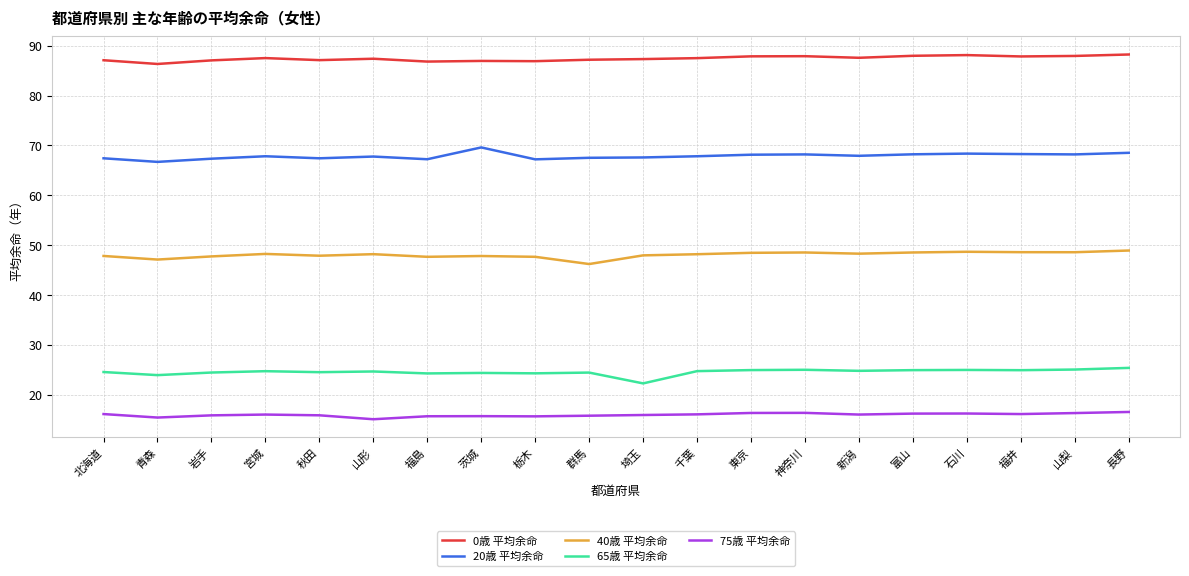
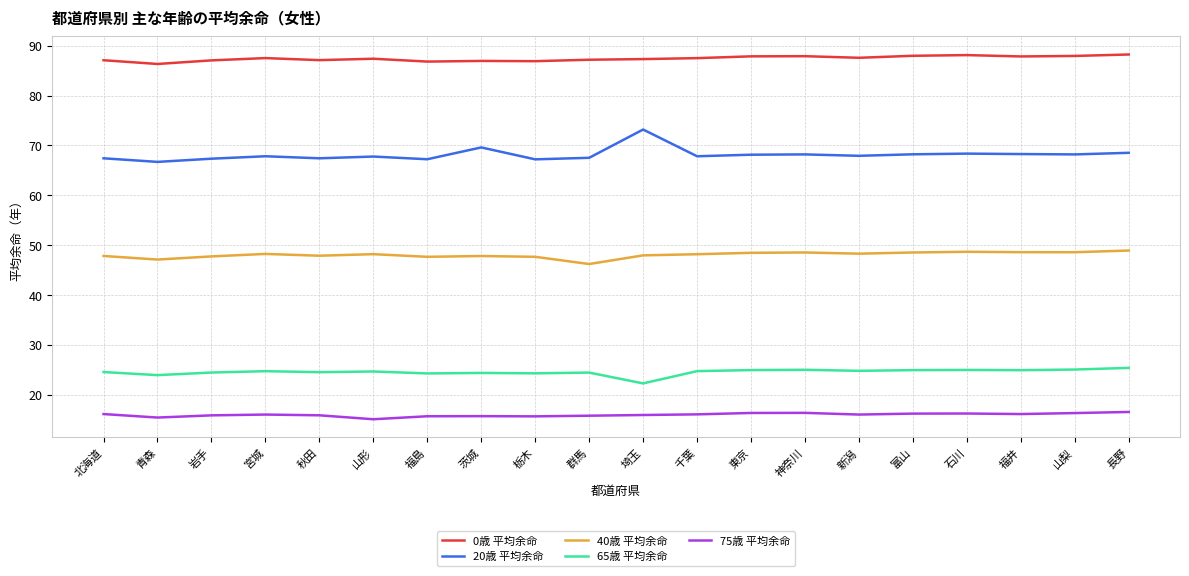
20歳 平均余命, 埼玉: 68 -> 73
